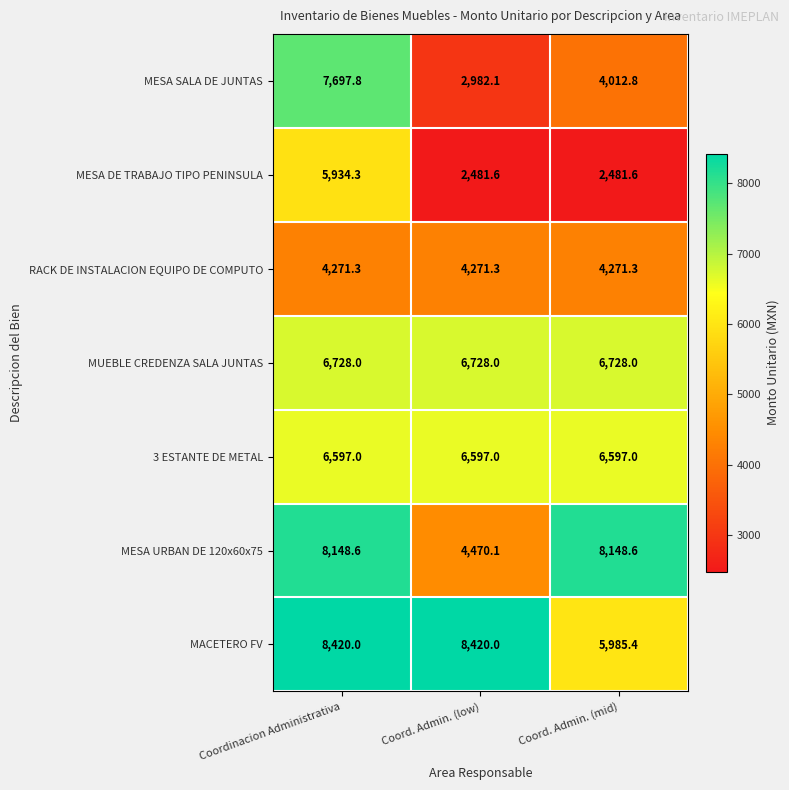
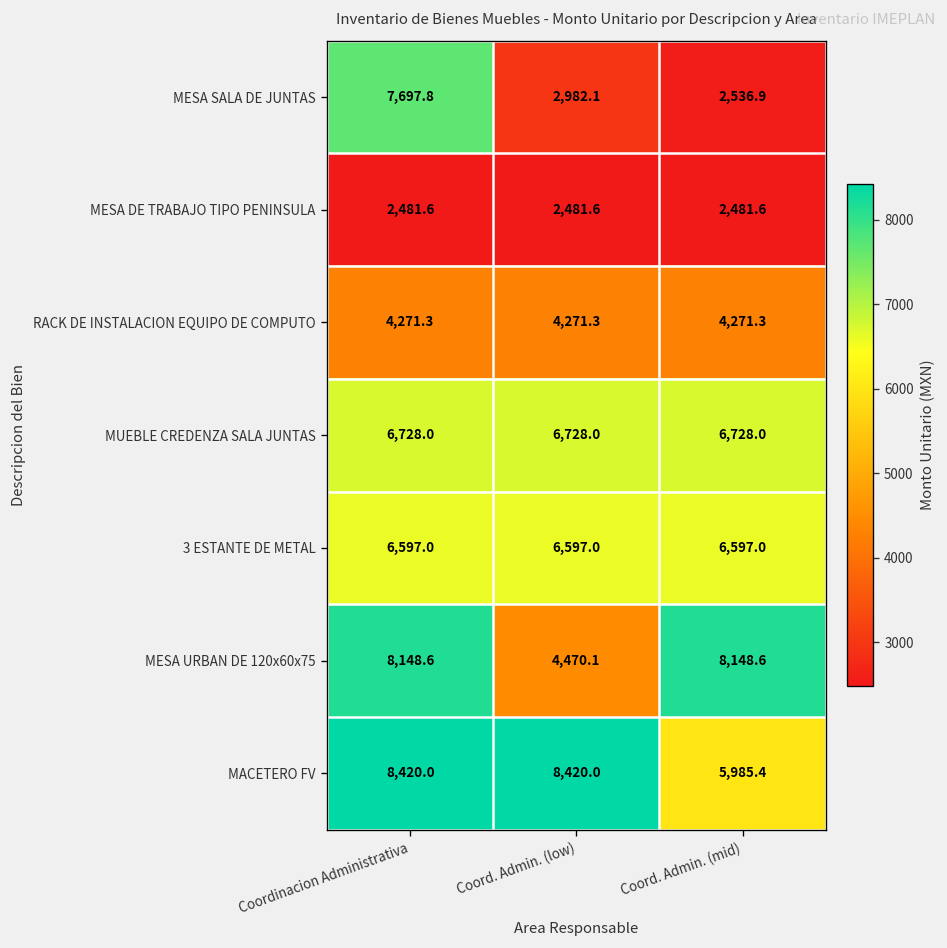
MESA SALA DE JUNTAS, Coord. Admin. (mid): 4,012.8 -> 2,536.9
MESA DE TRABAJO TIPO PENINSULA, Coordinacion Administrativa: 5,934.3 -> 2,481.6
